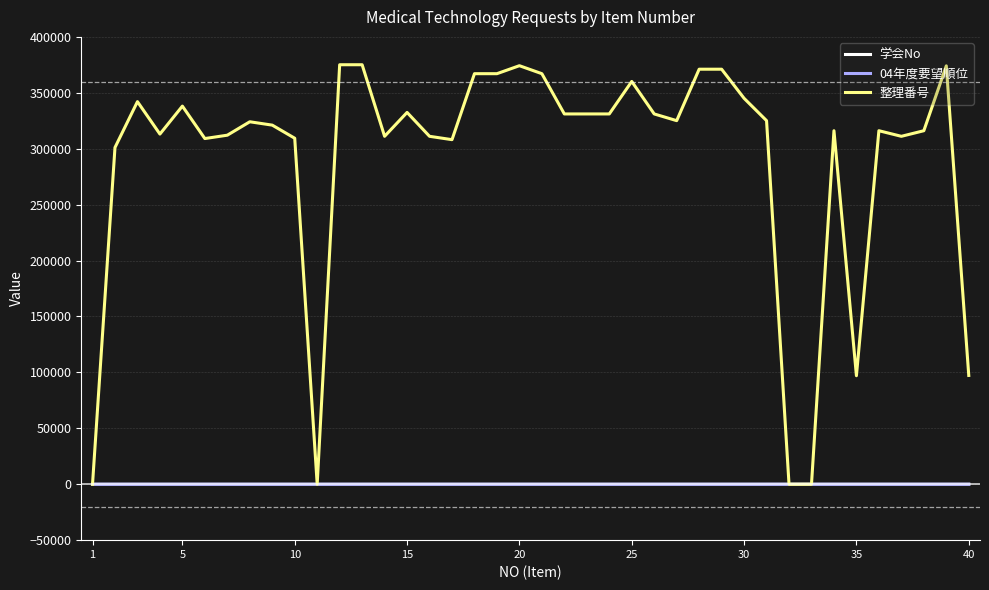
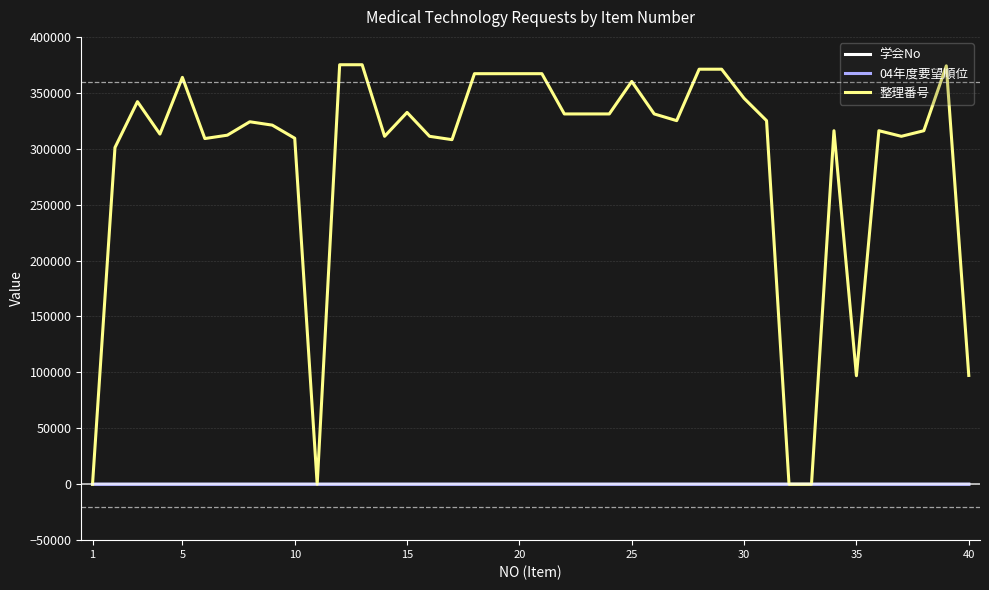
整理番号, 5: 338000 -> 364000
整理番号, 20: 374000 -> 367000
